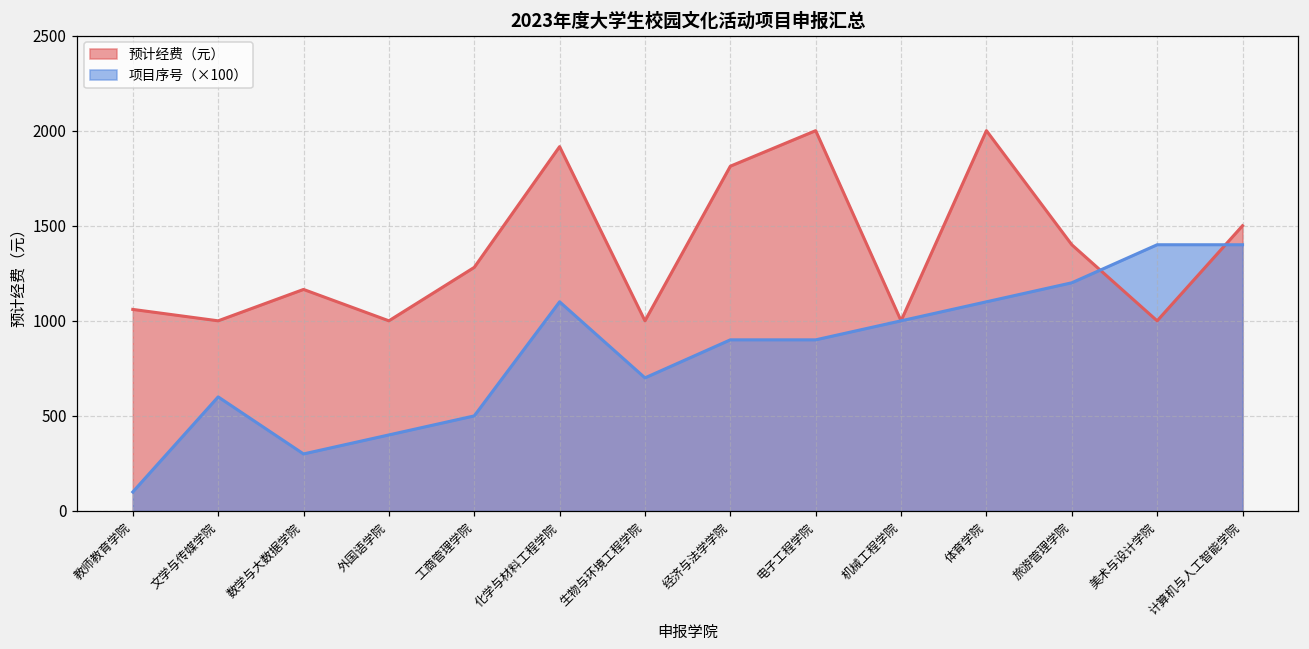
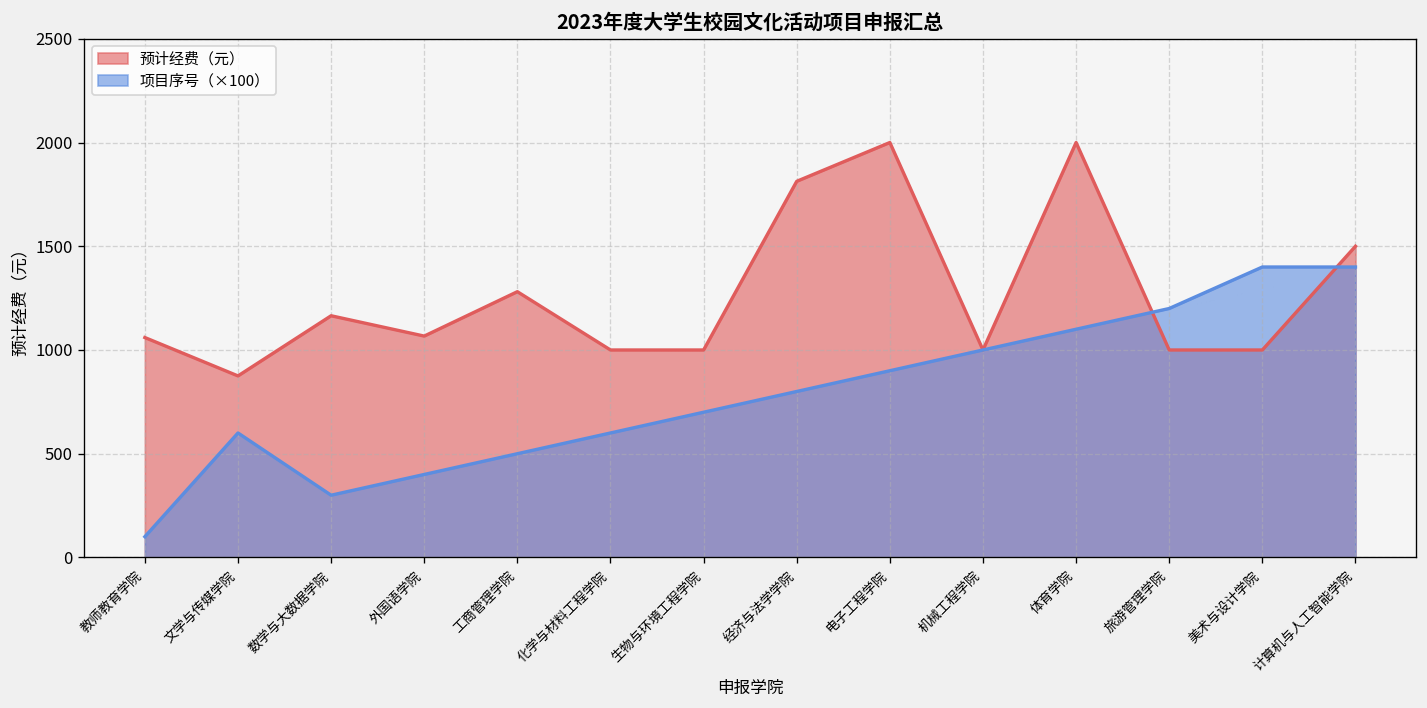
预计经费（元）, 文学与传媒学院: 1000 -> 880
预计经费（元）, 外国语学院: 1000 -> 1070
预计经费（元）, 化学与材料工程学院: 1920 -> 1000
项目序号（×100）, 化学与材料工程学院: 1100 -> 600
项目序号（×100）, 经济与法学学院: 900 -> 800
预计经费（元）, 旅游管理学院: 1400 -> 1000
